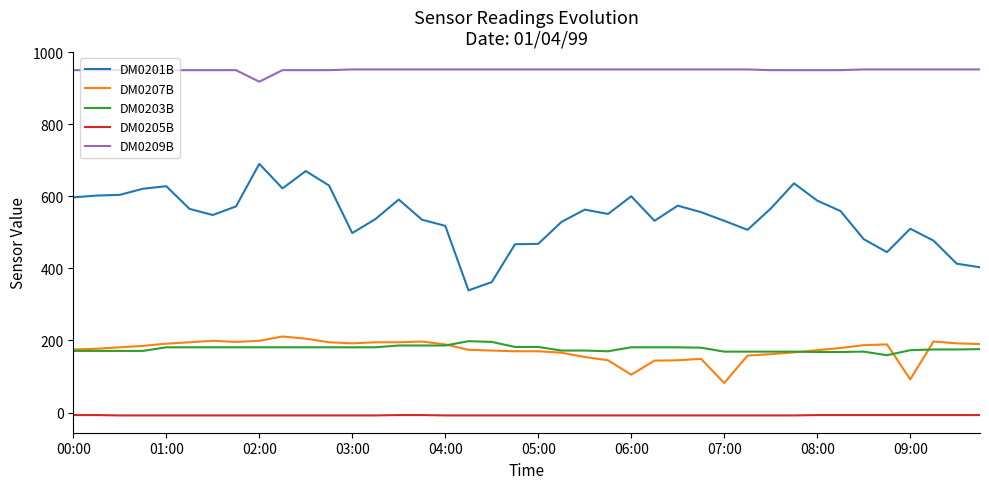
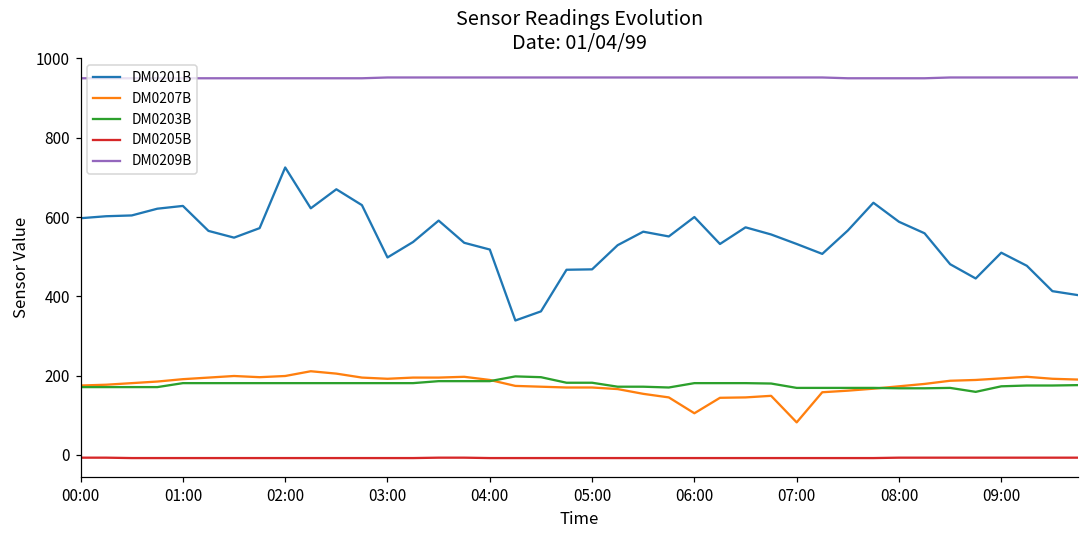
DM0201B, 02:00: 690 -> 730
DM0209B, 02:00: 920 -> 950
DM0207B, 09:00: 90 -> 190
